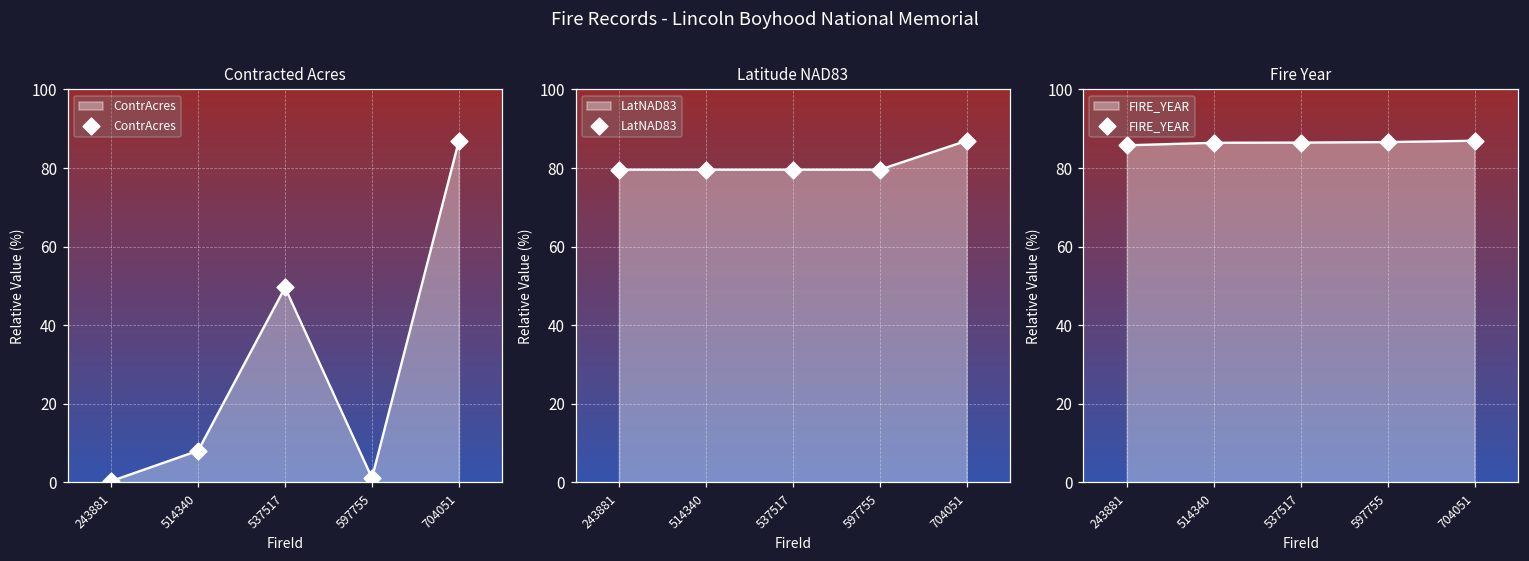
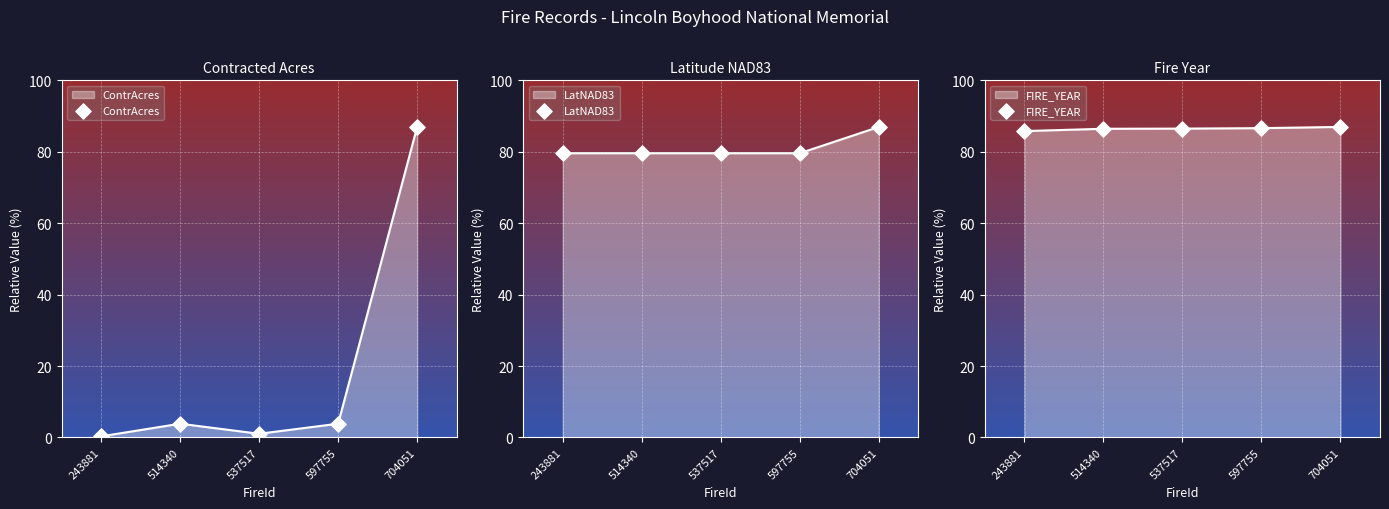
Contracted Acres, 514340: 8 -> 4
Contracted Acres, 537517: 50 -> 1
Contracted Acres, 597755: 1 -> 4
